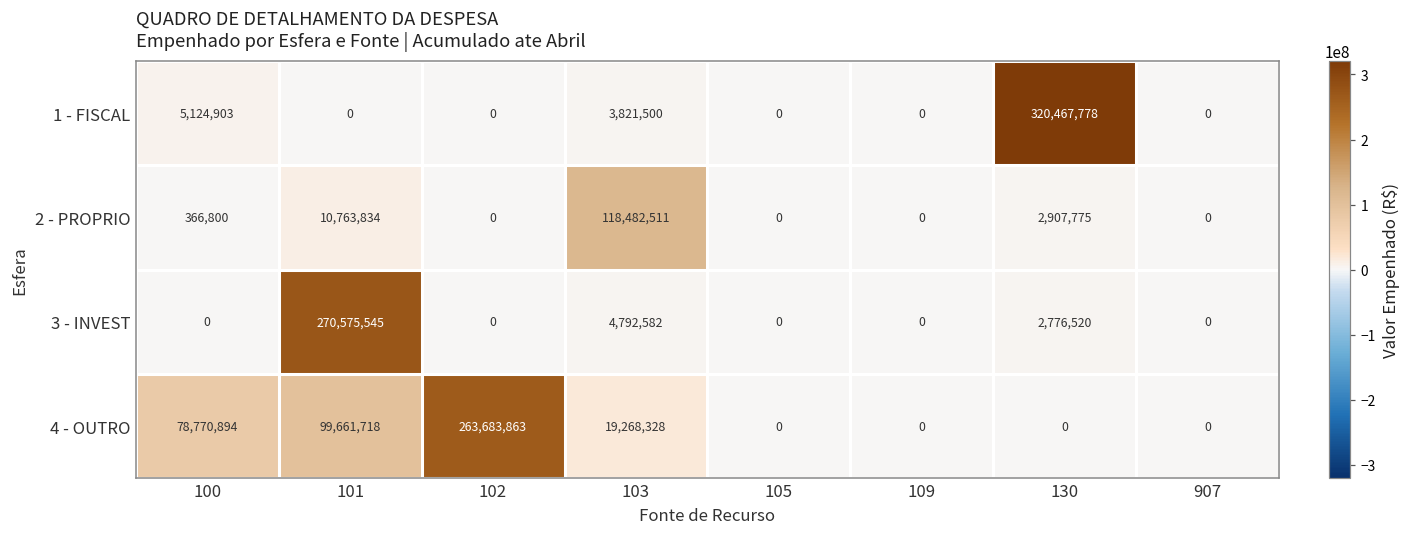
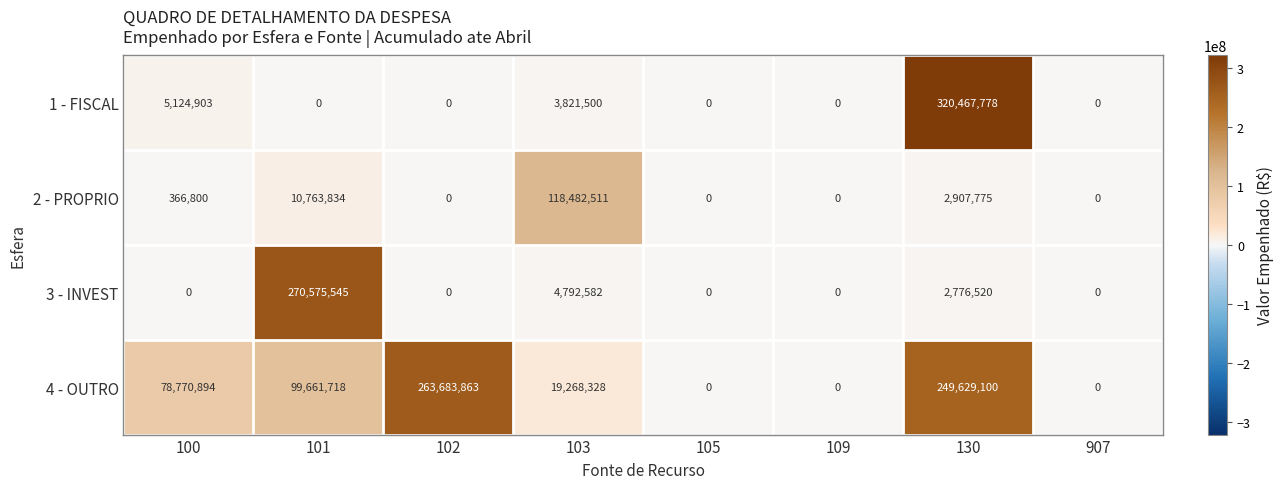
4 - OUTRO, 130: 0 -> 249,629,100
